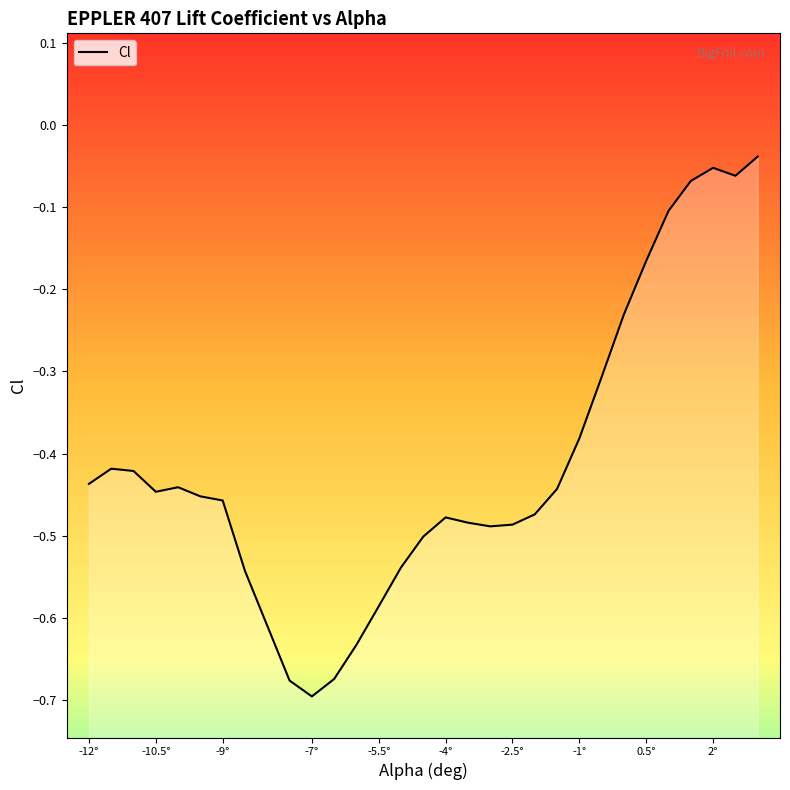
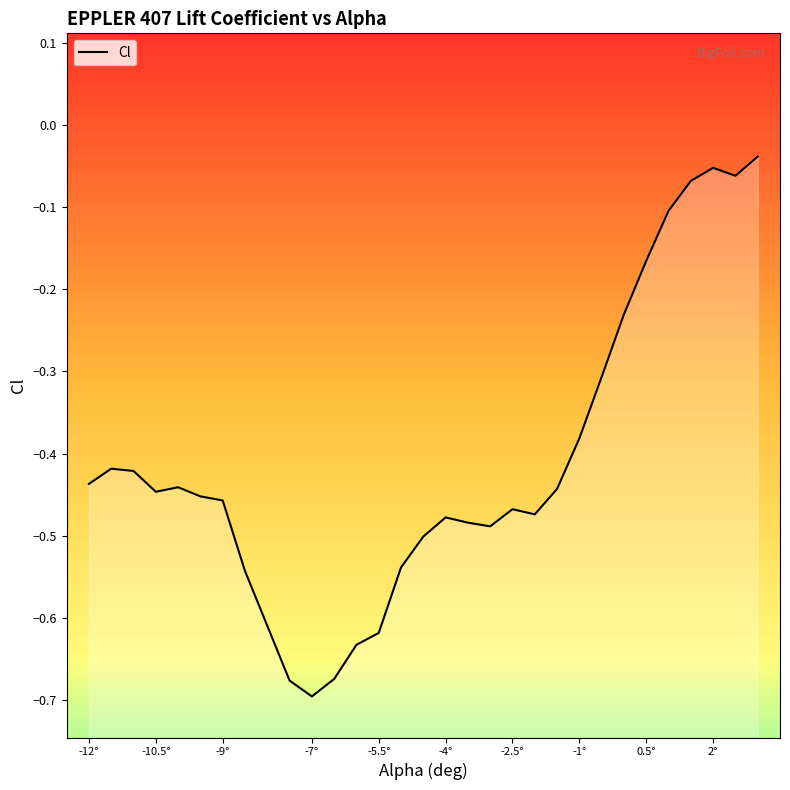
-5.5°: -0.59 -> -0.62
-2.5°: -0.49 -> -0.47
